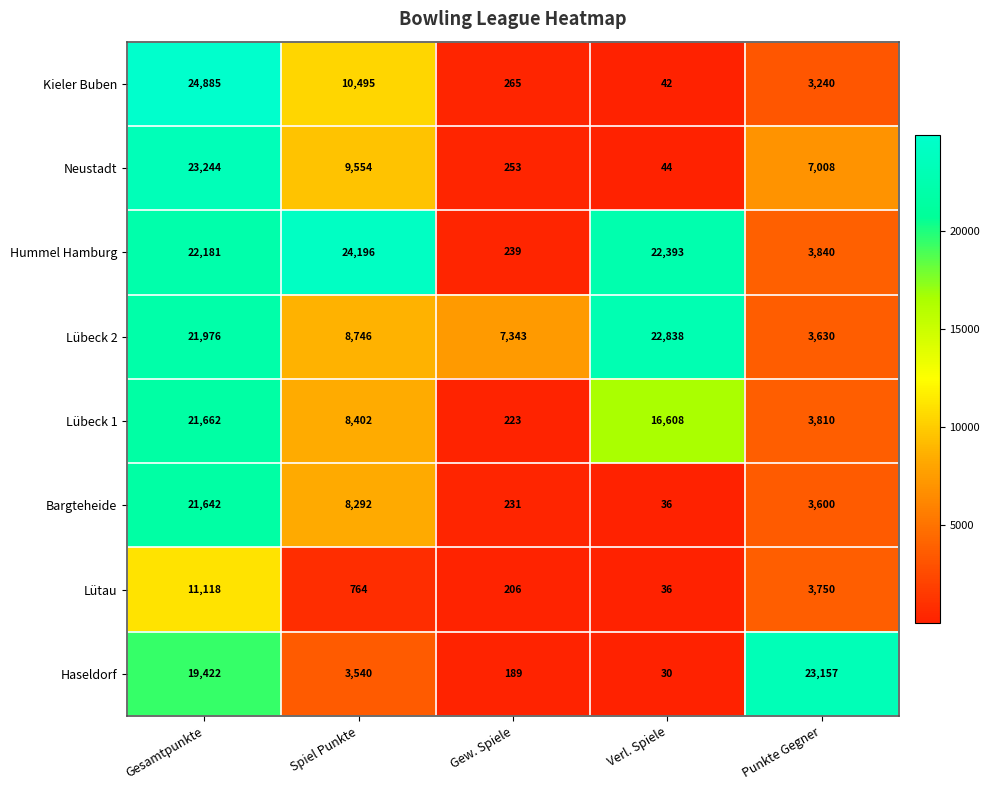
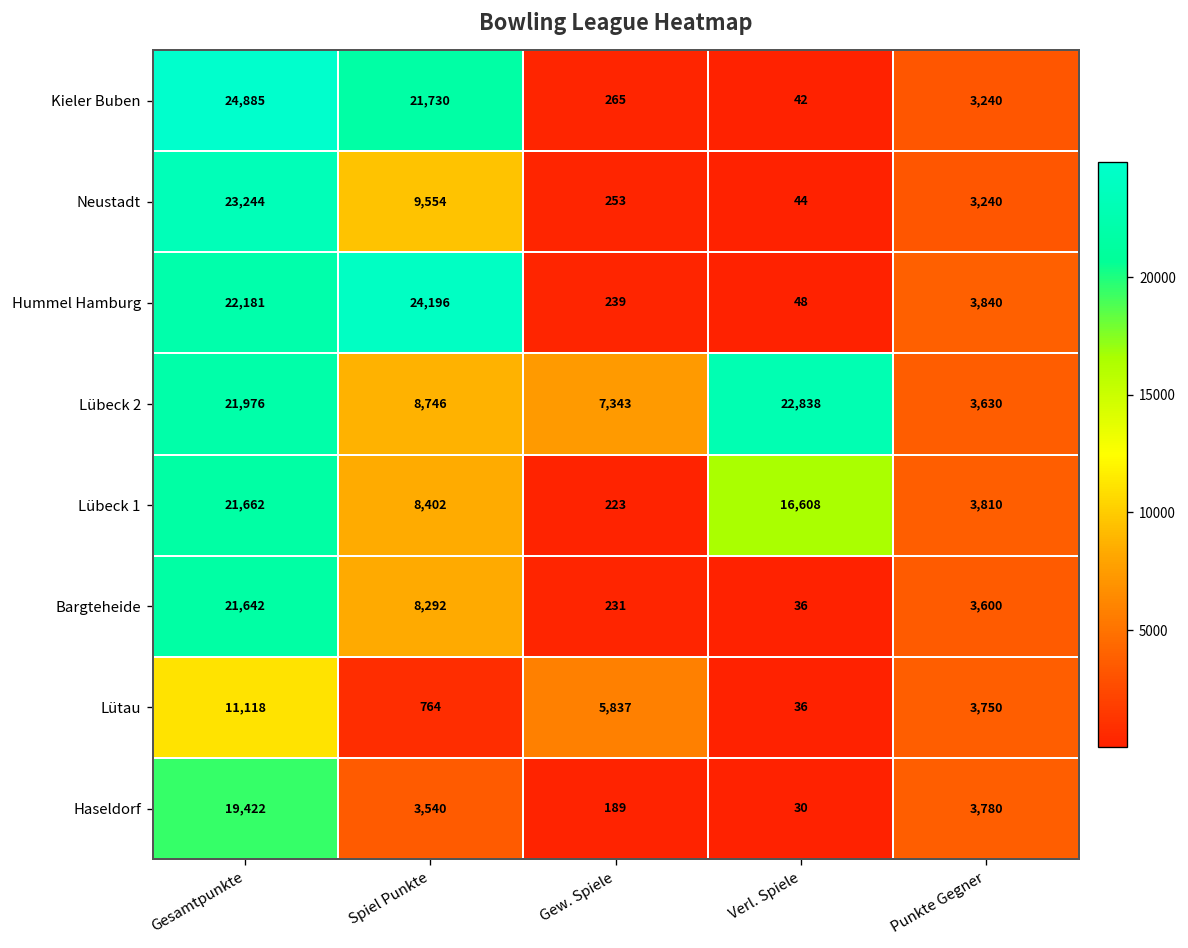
Kieler Buben, Spiel Punkte: 10,495 -> 21,730
Neustadt, Punkte Gegner: 7,008 -> 3,240
Hummel Hamburg, Verl. Spiele: 22,393 -> 48
Lütau, Gew. Spiele: 206 -> 5,837
Haseldorf, Punkte Gegner: 23,157 -> 3,780
